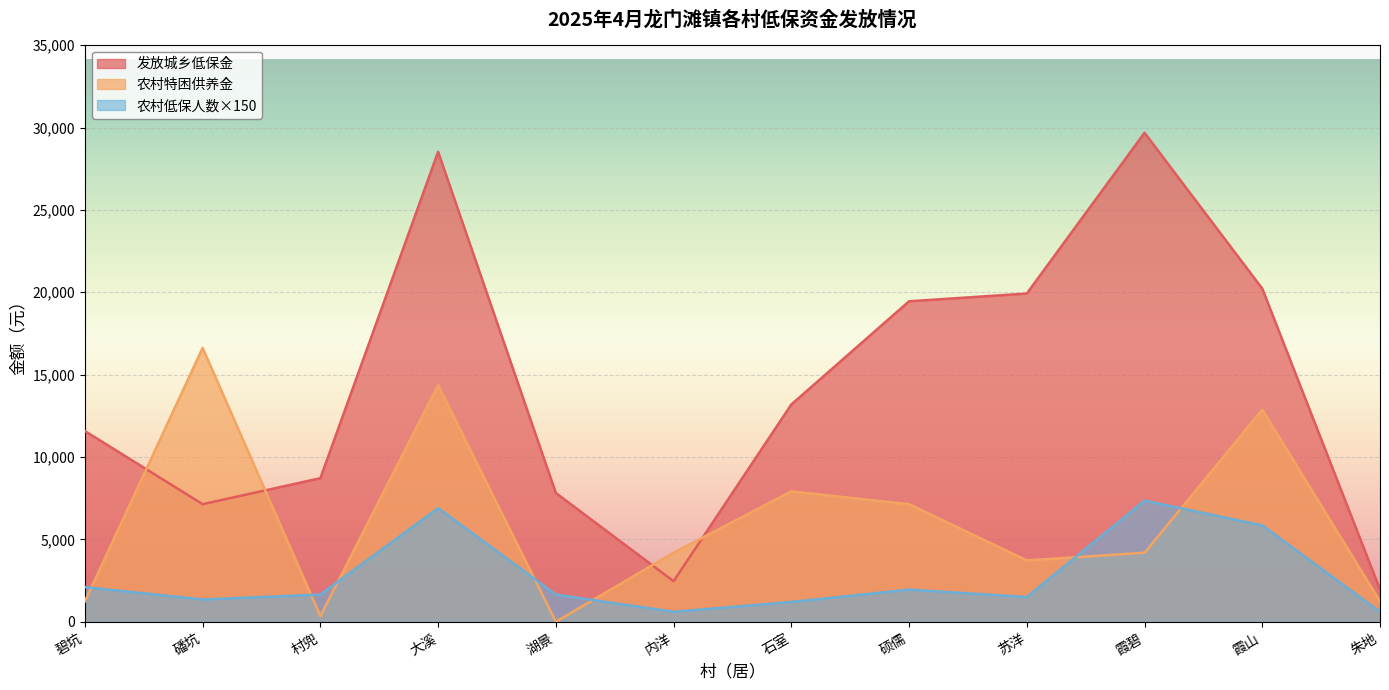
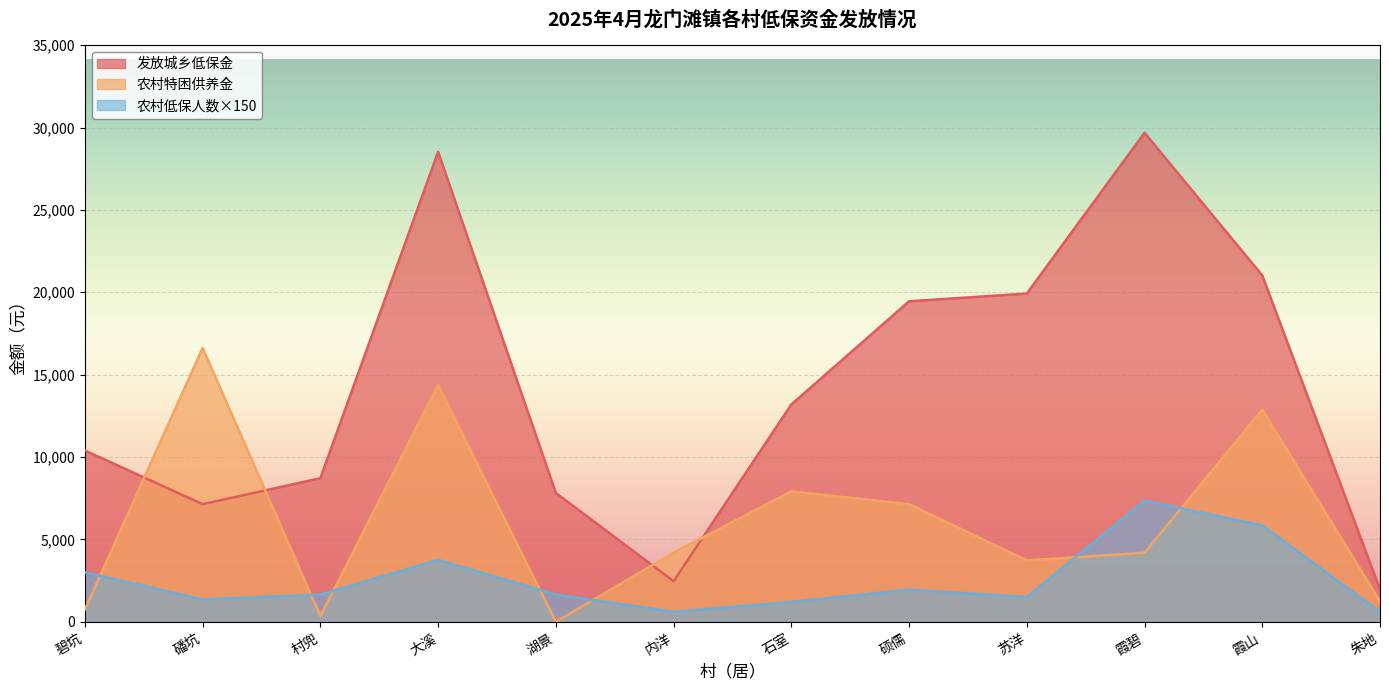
发放城乡低保金, 碧坑: 11,600 -> 10,400
农村特困供养金, 碧坑: 1,200 -> 700
农村低保人数×150, 碧坑: 2,100 -> 3,000
农村低保人数×150, 大溪: 6,900 -> 3,800
发放城乡低保金, 霞山: 20,200 -> 21,000
